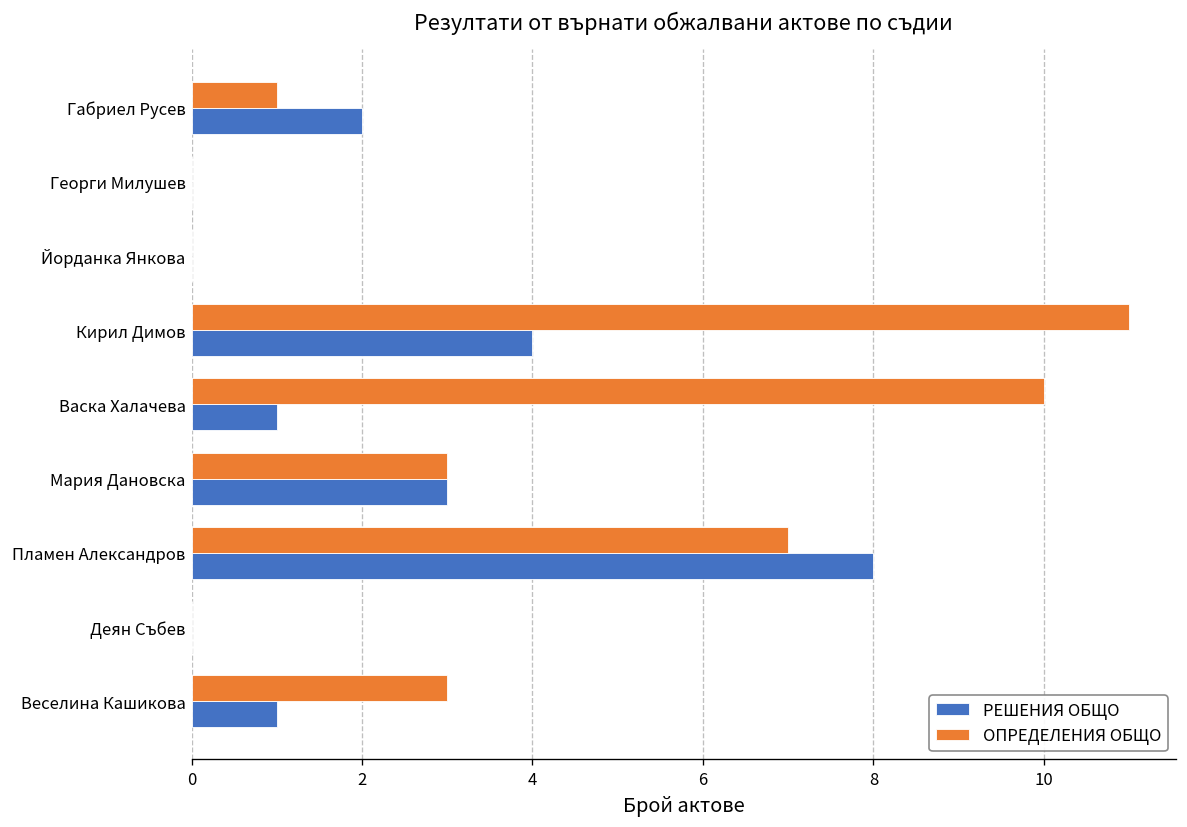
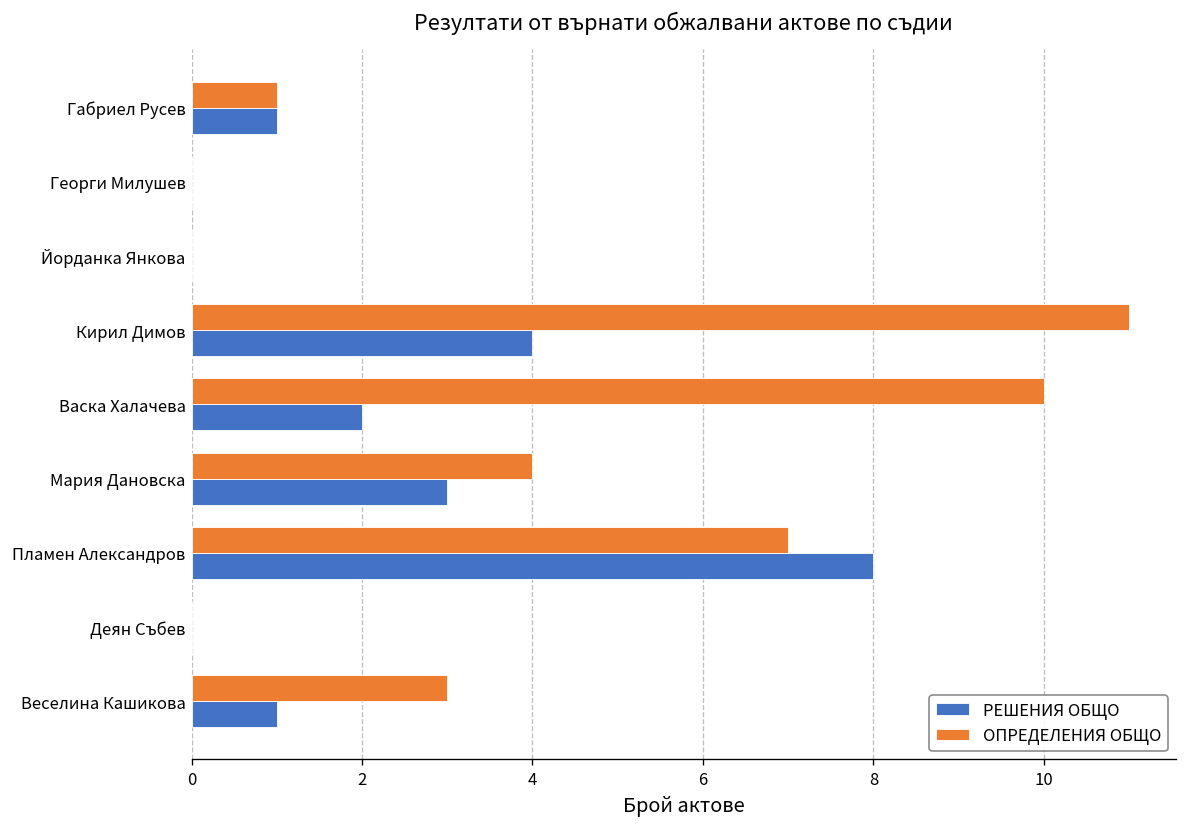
РЕШЕНИЯ ОБЩО, Габриел Русев: 2 -> 1
РЕШЕНИЯ ОБЩО, Васка Халачева: 1 -> 2
ОПРЕДЕЛЕНИЯ ОБЩО, Мария Дановска: 3 -> 4
